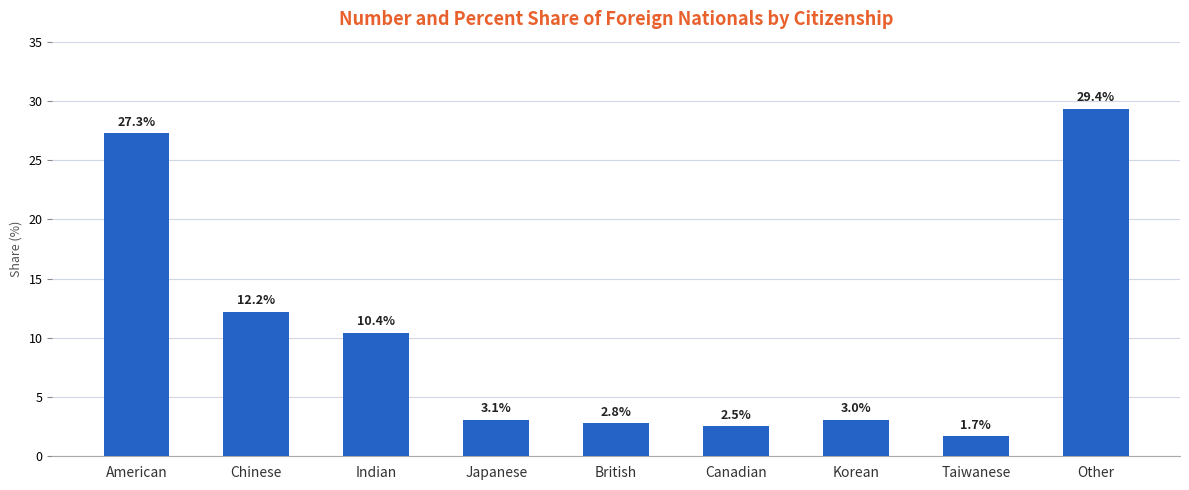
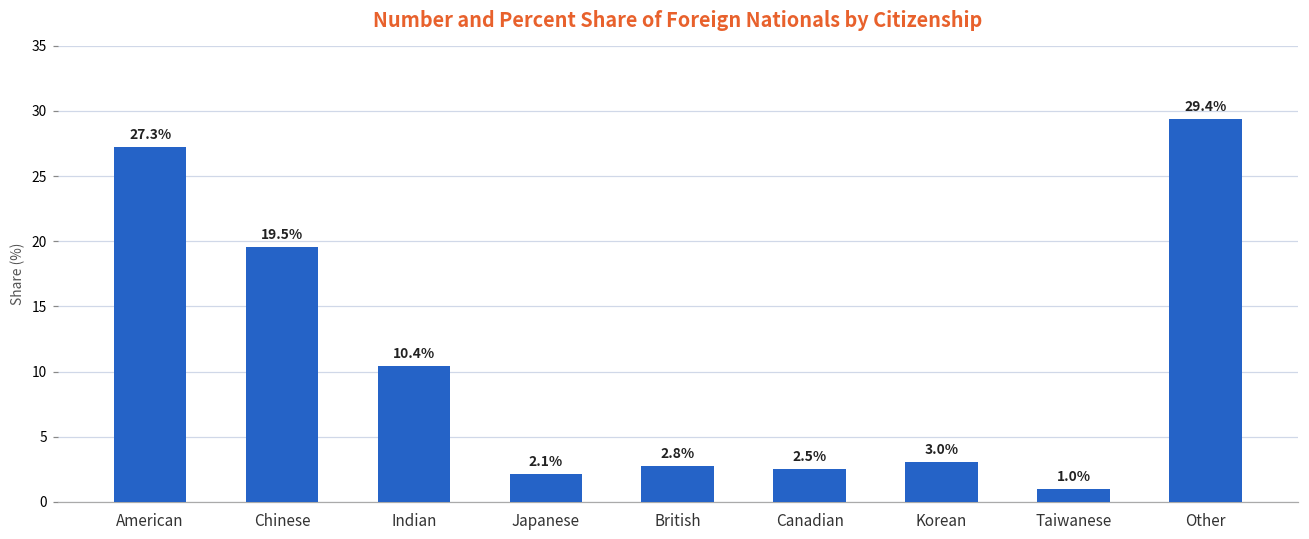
Chinese: 12.2% -> 19.5%
Japanese: 3.1% -> 2.1%
Taiwanese: 1.7% -> 1.0%
